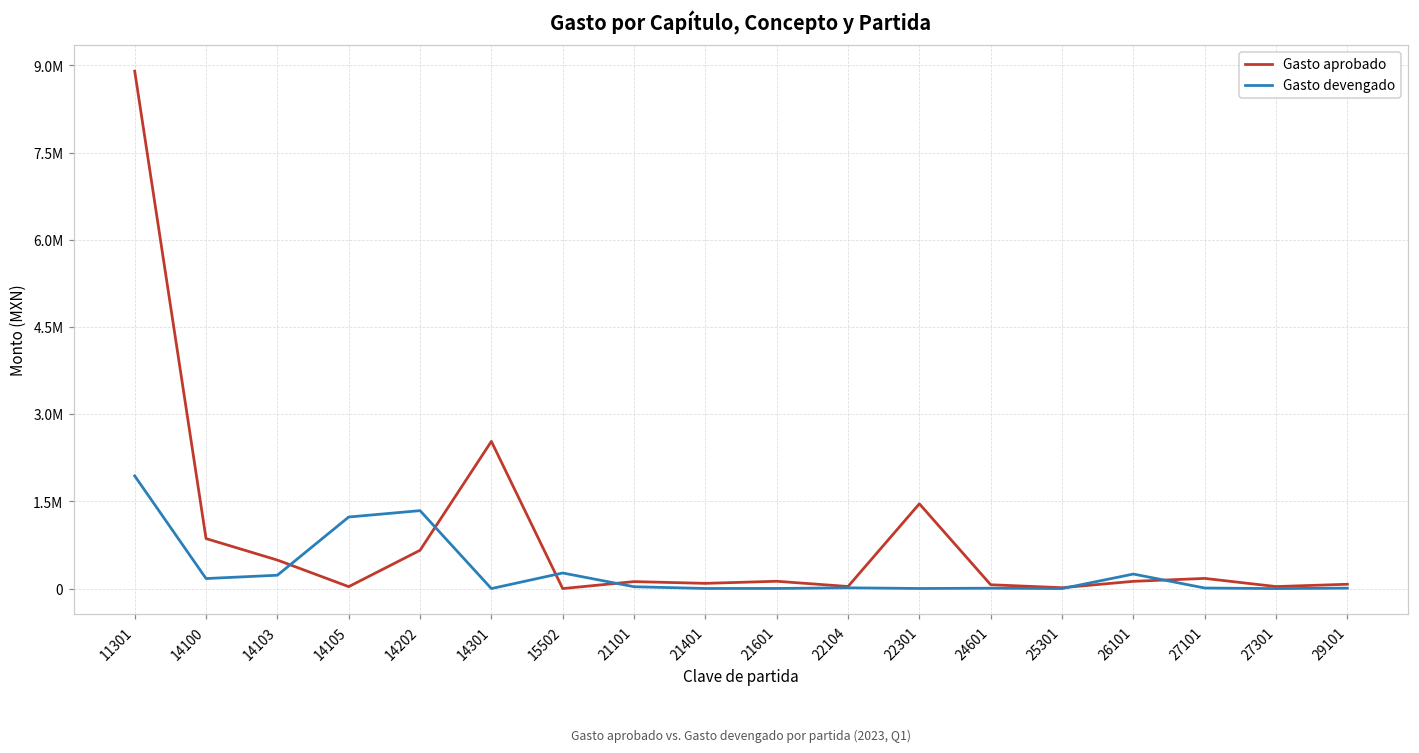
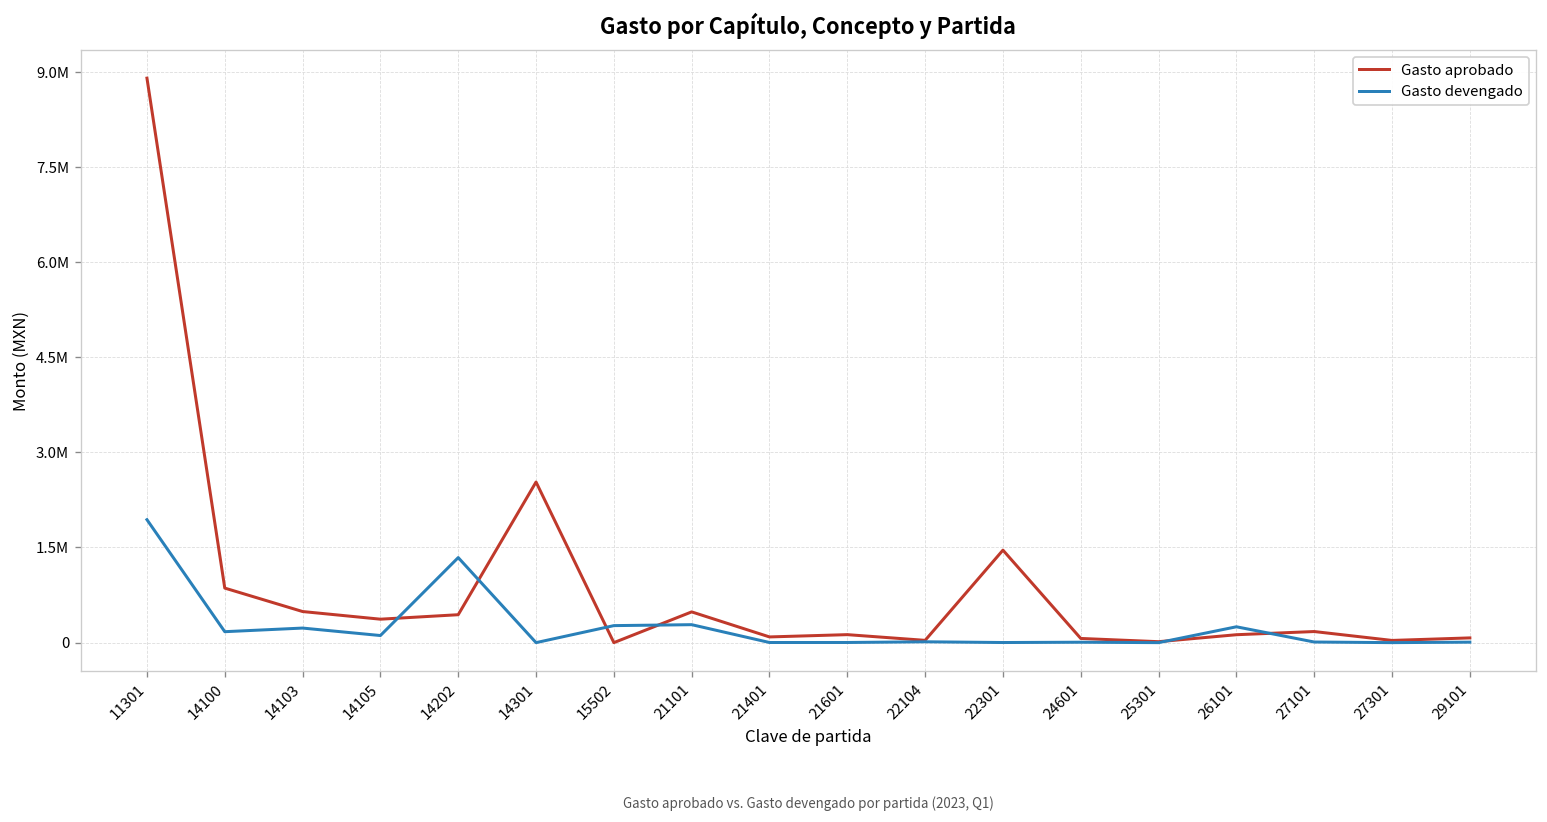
Gasto aprobado, 14105: 0 -> 400000
Gasto devengado, 14105: 1200000 -> 100000
Gasto aprobado, 14202: 700000 -> 400000
Gasto aprobado, 21101: 100000 -> 500000
Gasto devengado, 21101: 0 -> 300000
